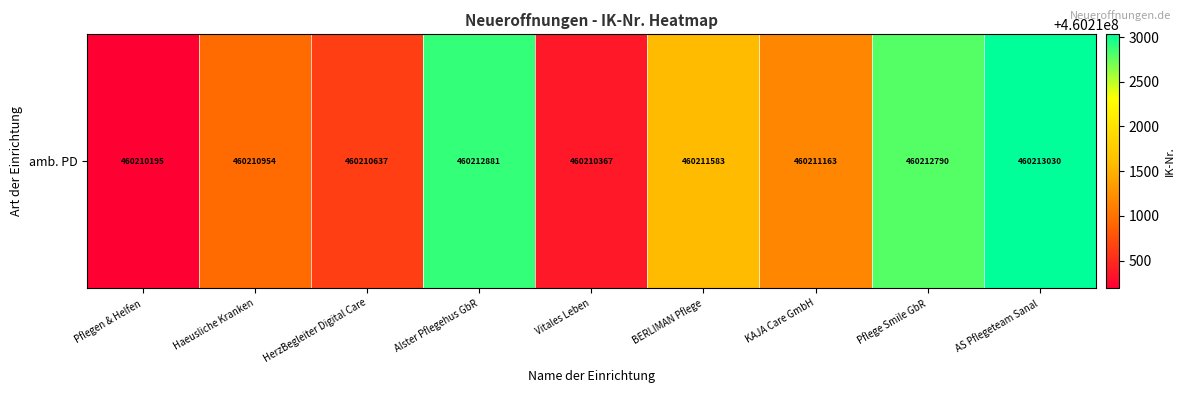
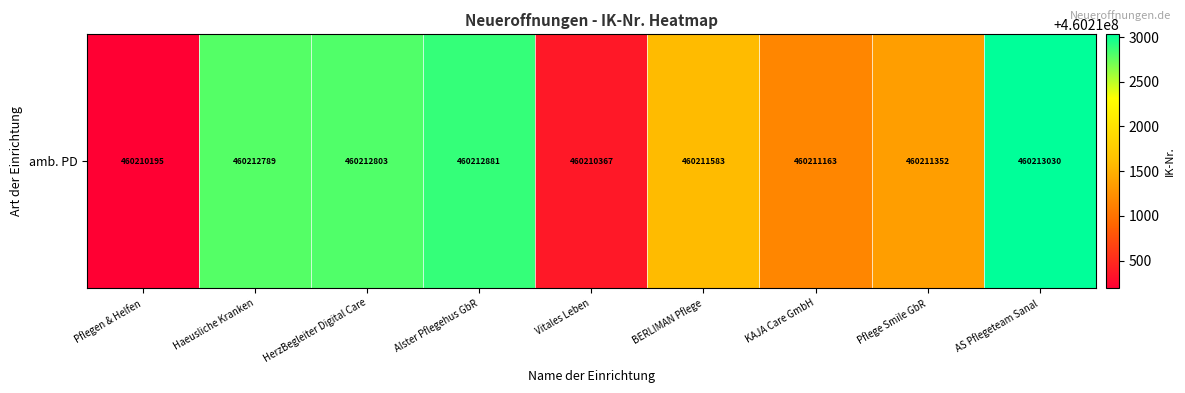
amb. PD, Haeusliche Kranken: 460210954 -> 460212789
amb. PD, HerzBegleiter Digital Care: 460210637 -> 460212803
amb. PD, Pflege Smile GbR: 460212790 -> 460211352
